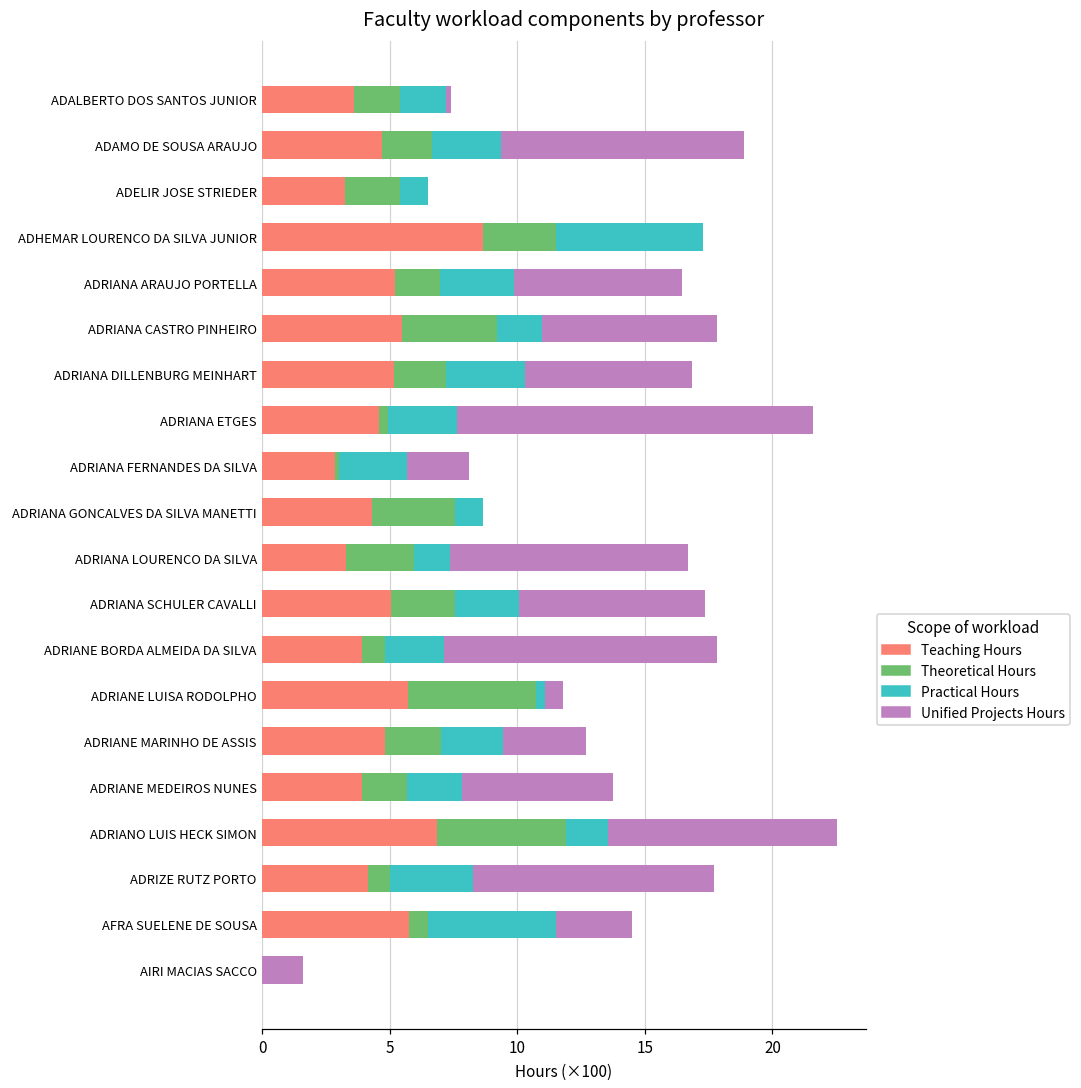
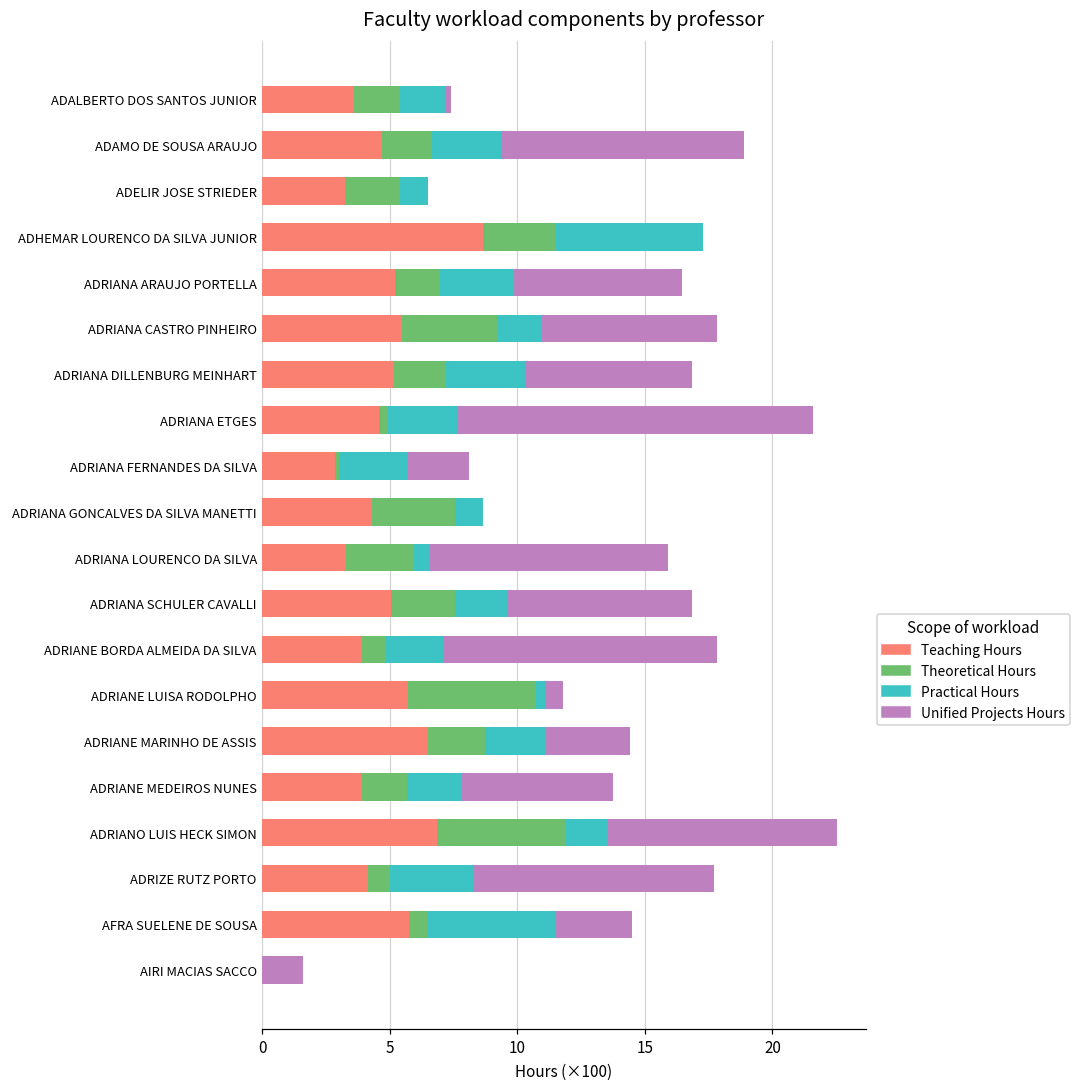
Practical Hours, ADRIANA LOURENCO DA SILVA: 1.4 -> 0.6
Practical Hours, ADRIANA SCHULER CAVALLI: 2.5 -> 2.0
Teaching Hours, ADRIANE MARINHO DE ASSIS: 4.8 -> 6.5
